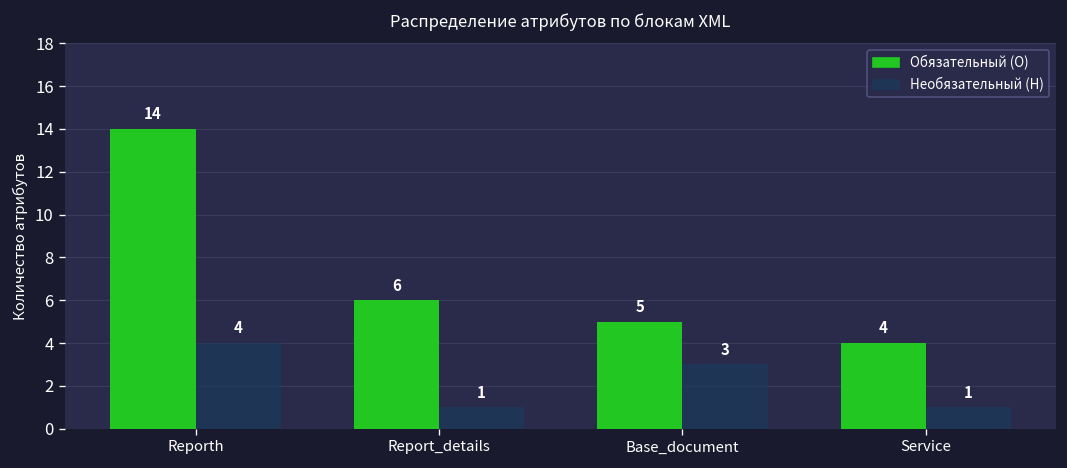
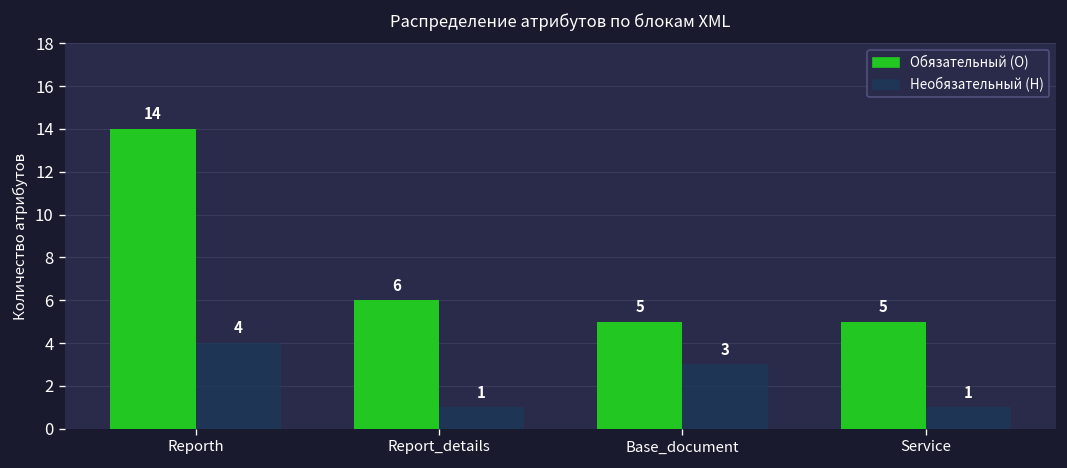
Обязательный (О), Service: 4 -> 5
